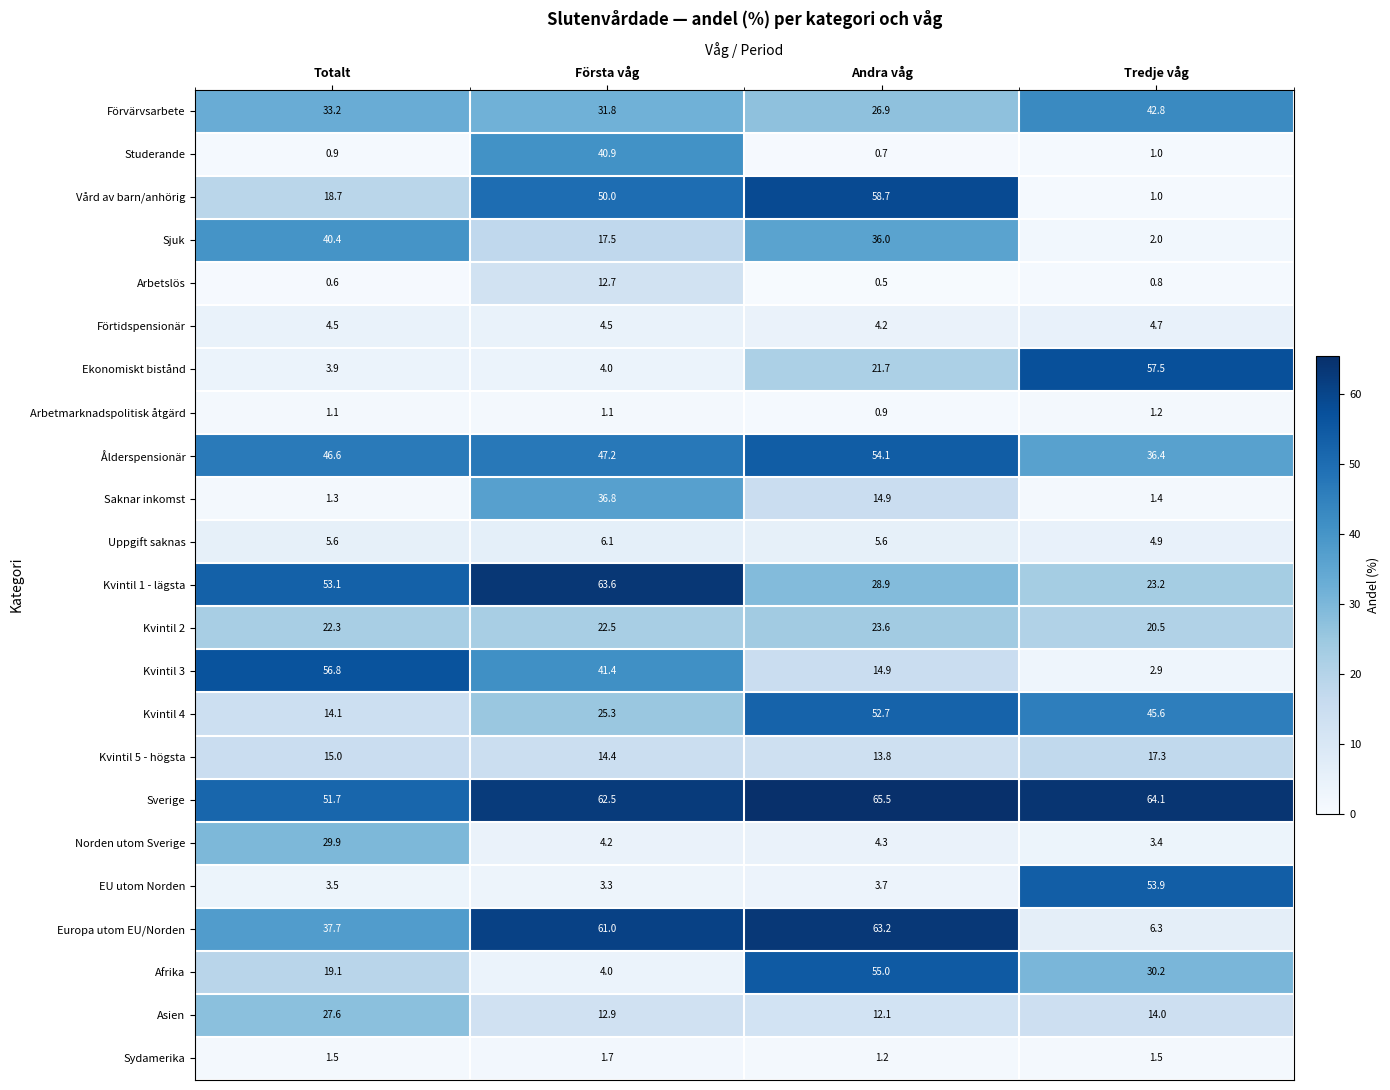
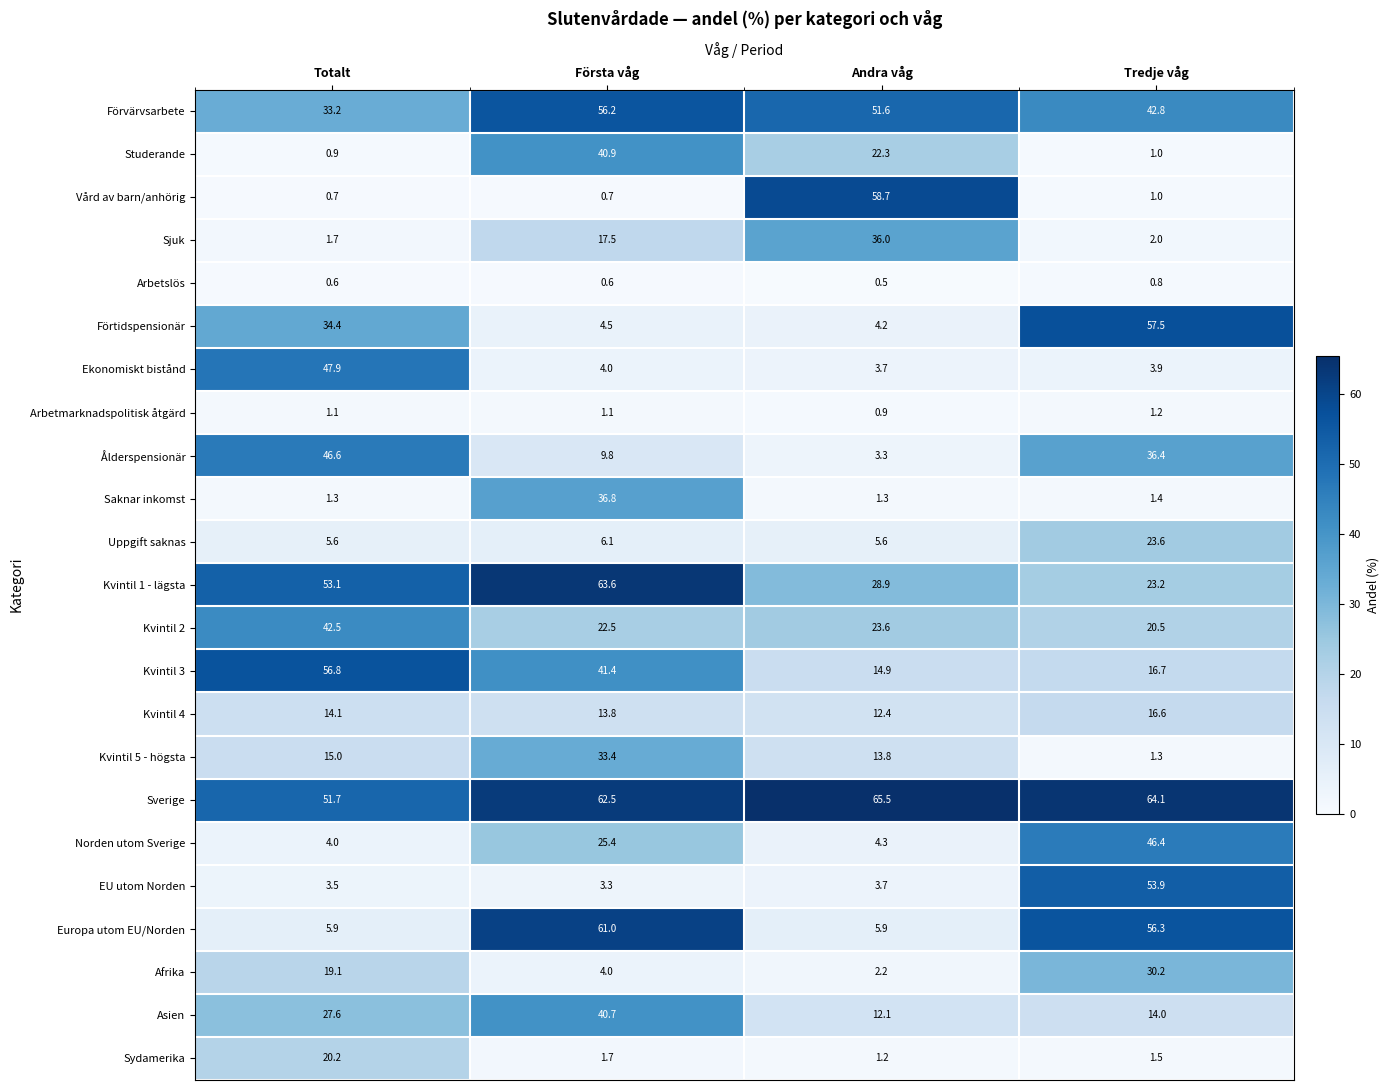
Förvärvsarbete, Första våg: 31.8 -> 56.2
Förvärvsarbete, Andra våg: 26.9 -> 51.6
Studerande, Andra våg: 0.7 -> 22.3
Vård av barn/anhörig, Totalt: 18.7 -> 0.7
Vård av barn/anhörig, Första våg: 50.0 -> 0.7
Sjuk, Totalt: 40.4 -> 1.7
Arbetslös, Första våg: 12.7 -> 0.6
Förtidspensionär, Totalt: 4.5 -> 34.4
Förtidspensionär, Tredje våg: 4.7 -> 57.5
Ekonomiskt bistånd, Totalt: 3.9 -> 47.9
Ekonomiskt bistånd, Andra våg: 21.7 -> 3.7
Ekonomiskt bistånd, Tredje våg: 57.5 -> 3.9
Ålderspensionär, Första våg: 47.2 -> 9.8
Ålderspensionär, Andra våg: 54.1 -> 3.3
Saknar inkomst, Andra våg: 14.9 -> 1.3
Uppgift saknas, Tredje våg: 4.9 -> 23.6
Kvintil 2, Totalt: 22.3 -> 42.5
Kvintil 3, Tredje våg: 2.9 -> 16.7
Kvintil 4, Första våg: 25.3 -> 13.8
Kvintil 4, Andra våg: 52.7 -> 12.4
Kvintil 4, Tredje våg: 45.6 -> 16.6
Kvintil 5 - högsta, Första våg: 14.4 -> 33.4
Kvintil 5 - högsta, Tredje våg: 17.3 -> 1.3
Norden utom Sverige, Totalt: 29.9 -> 4.0
Norden utom Sverige, Första våg: 4.2 -> 25.4
Norden utom Sverige, Tredje våg: 3.4 -> 46.4
Europa utom EU/Norden, Totalt: 37.7 -> 5.9
Europa utom EU/Norden, Andra våg: 63.2 -> 5.9
Europa utom EU/Norden, Tredje våg: 6.3 -> 56.3
Afrika, Andra våg: 55.0 -> 2.2
Asien, Första våg: 12.9 -> 40.7
Sydamerika, Totalt: 1.5 -> 20.2
